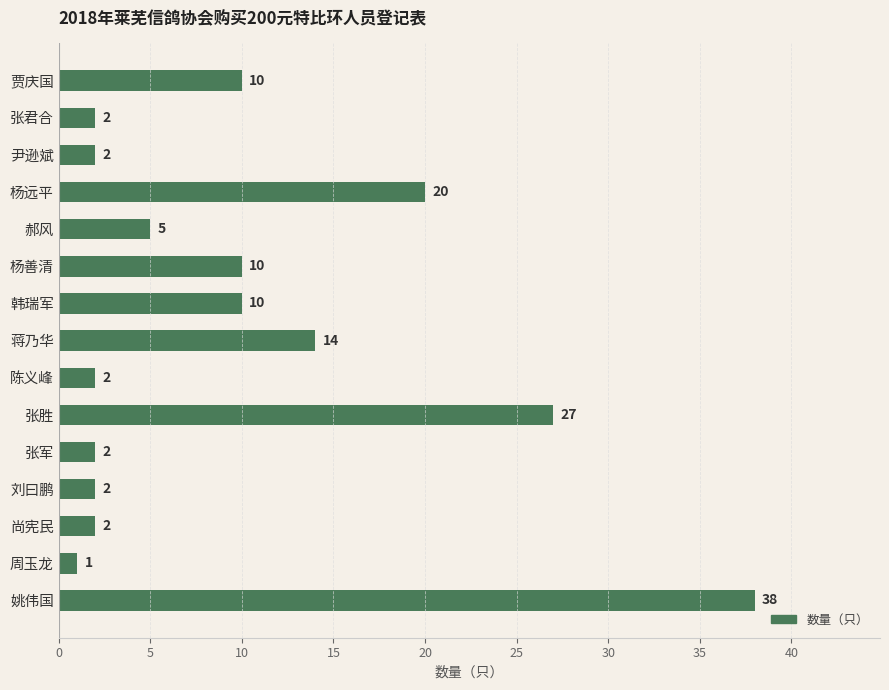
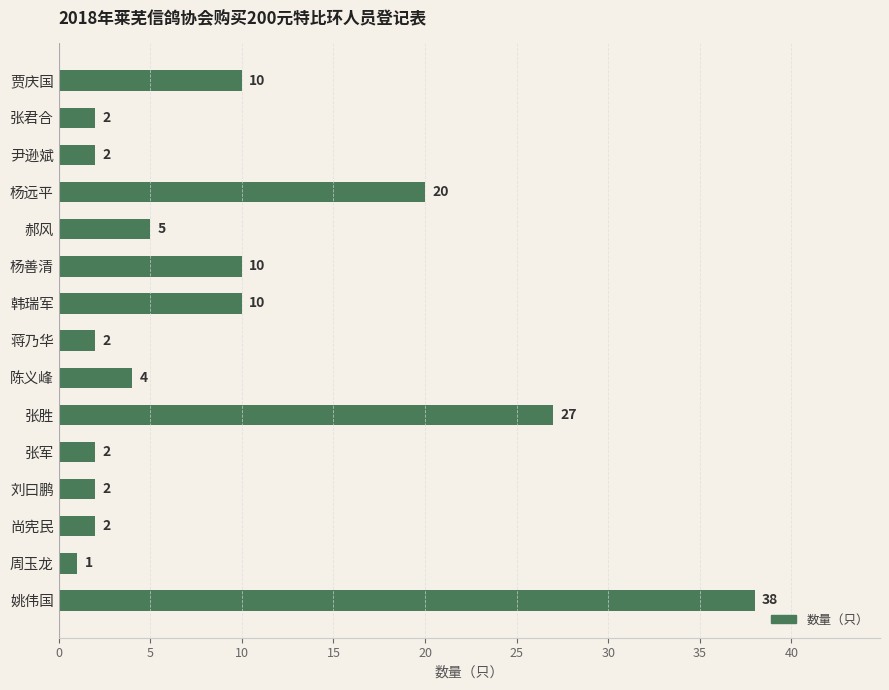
蒋乃华: 14 -> 2
陈义峰: 2 -> 4
